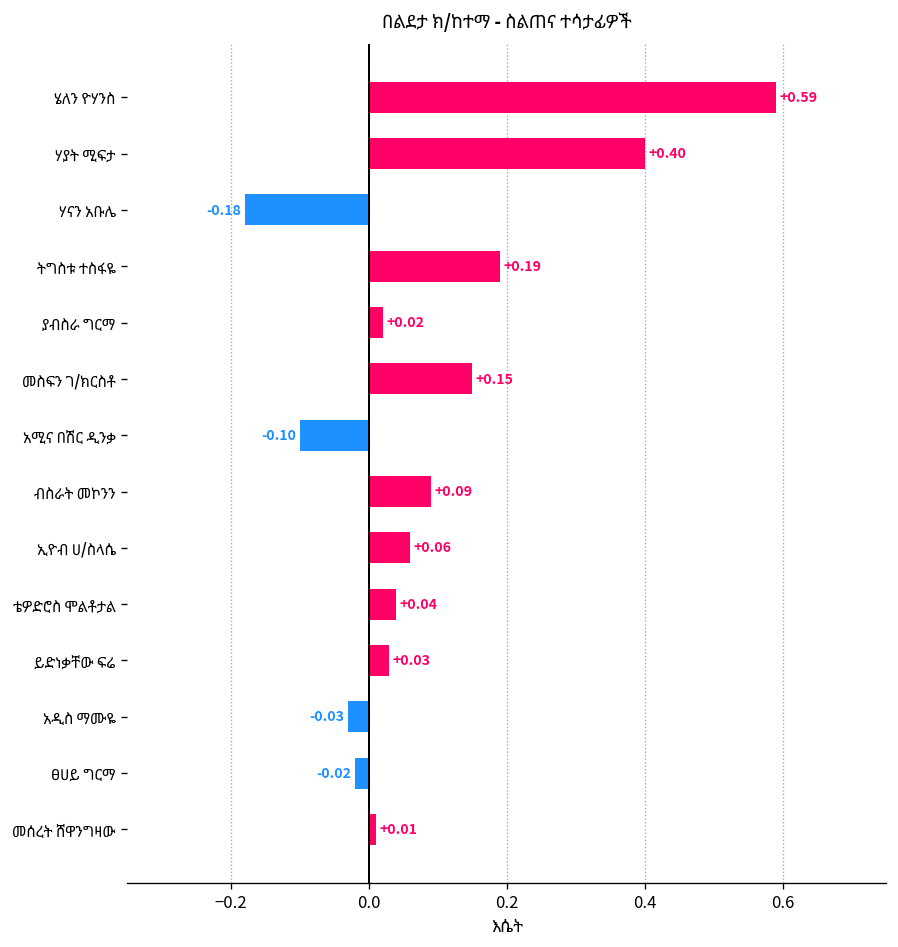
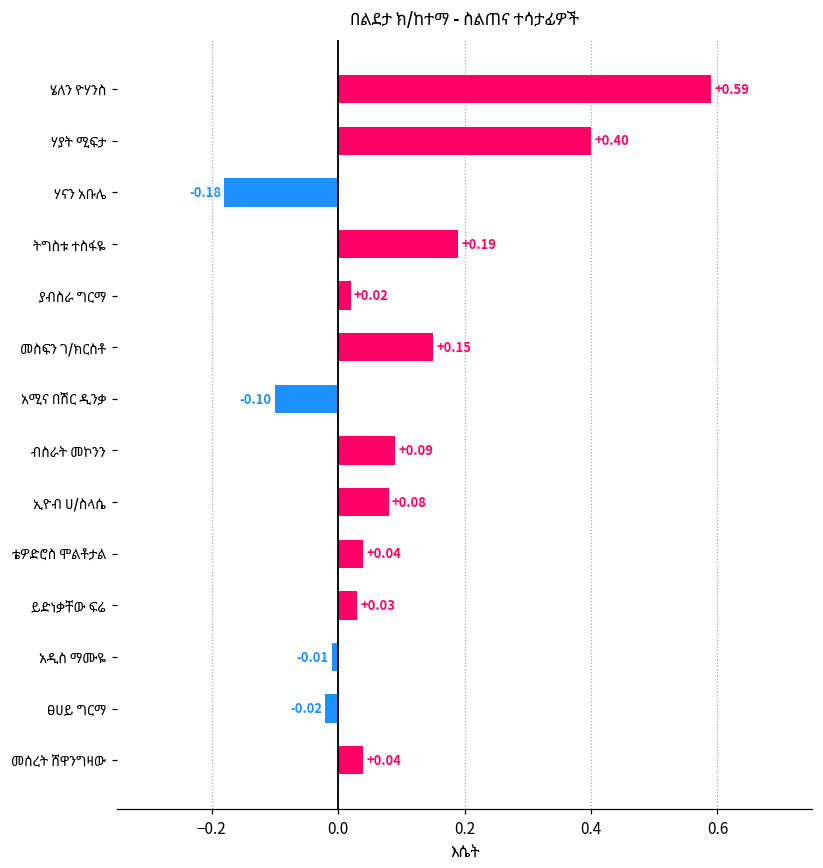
ኢዮብ ሀ/ስላሴ: +0.06 -> +0.08
አዲስ ማሙዬ: -0.03 -> -0.01
መሰረት ሸዋንግዛው: +0.01 -> +0.04
